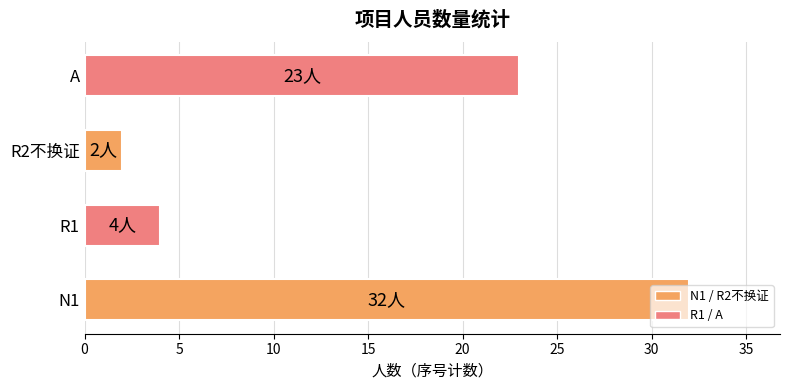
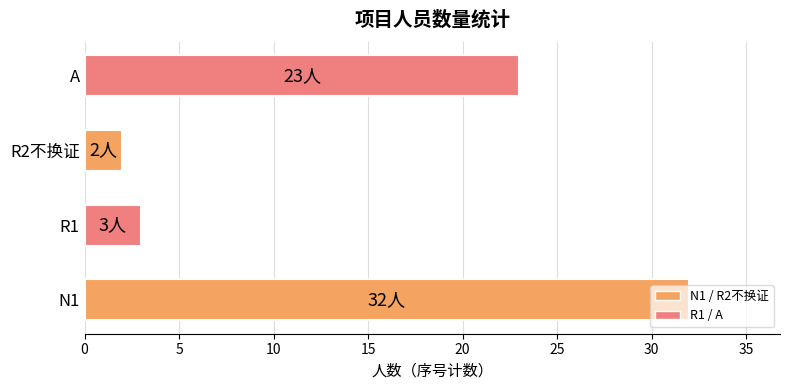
R1: 4人 -> 3人
